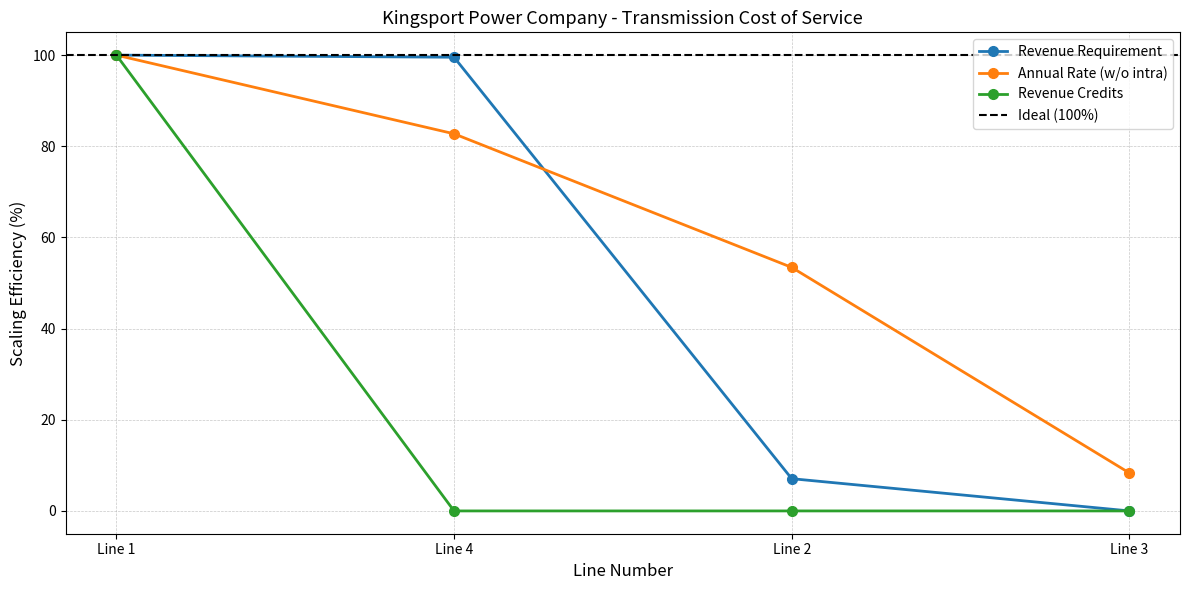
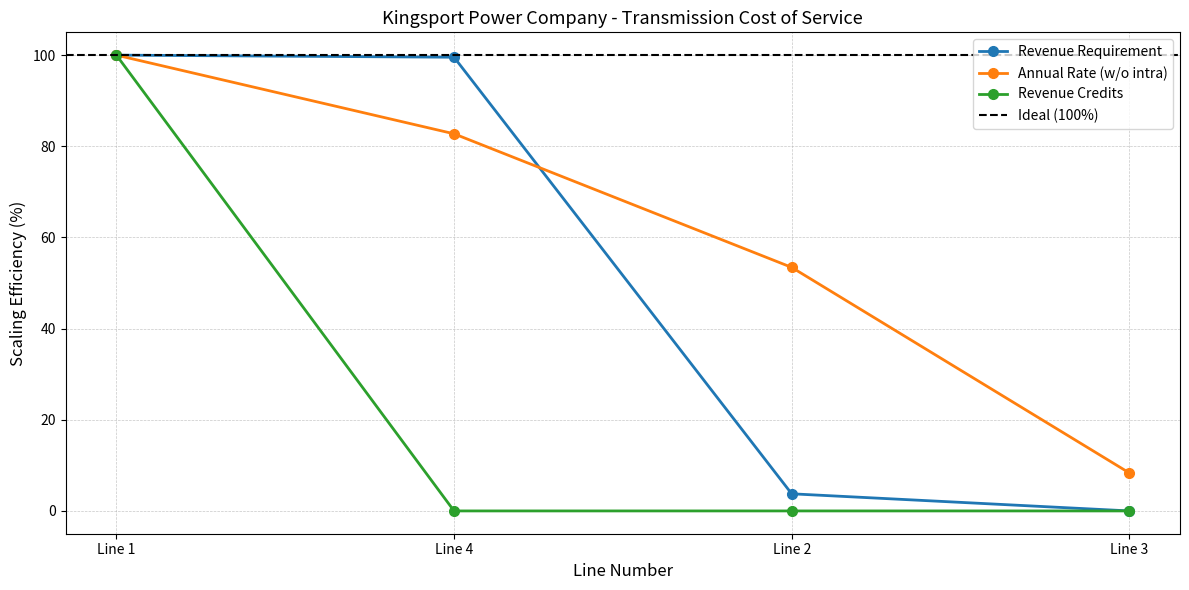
Revenue Requirement, Line 2: 7 -> 4
